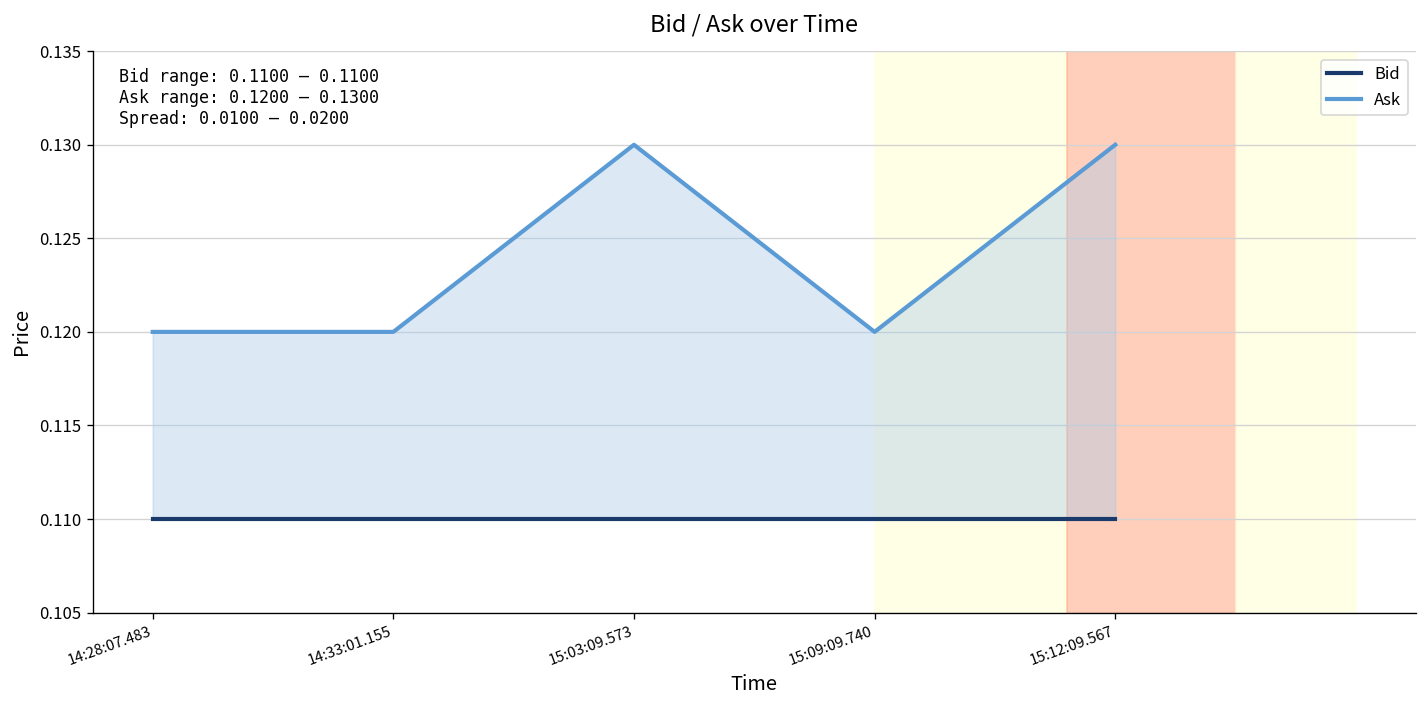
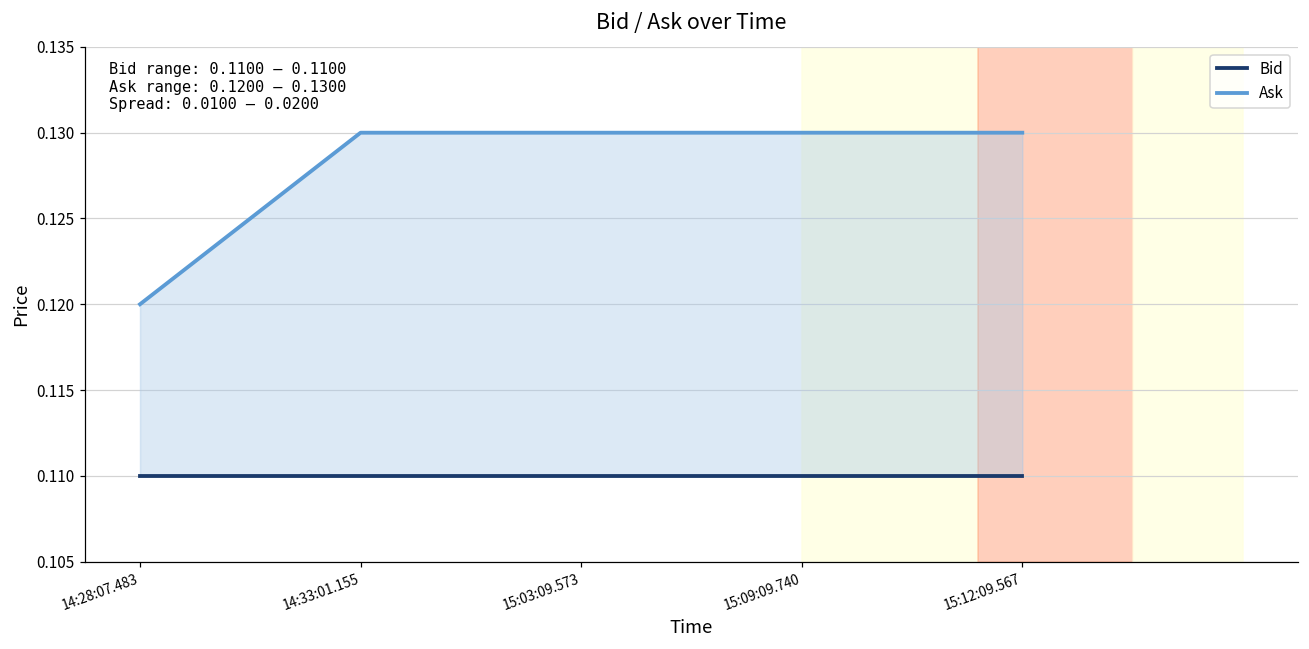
Ask, 14:33:01.155: 0.12 -> 0.13
Ask, 15:09:09.740: 0.12 -> 0.13
